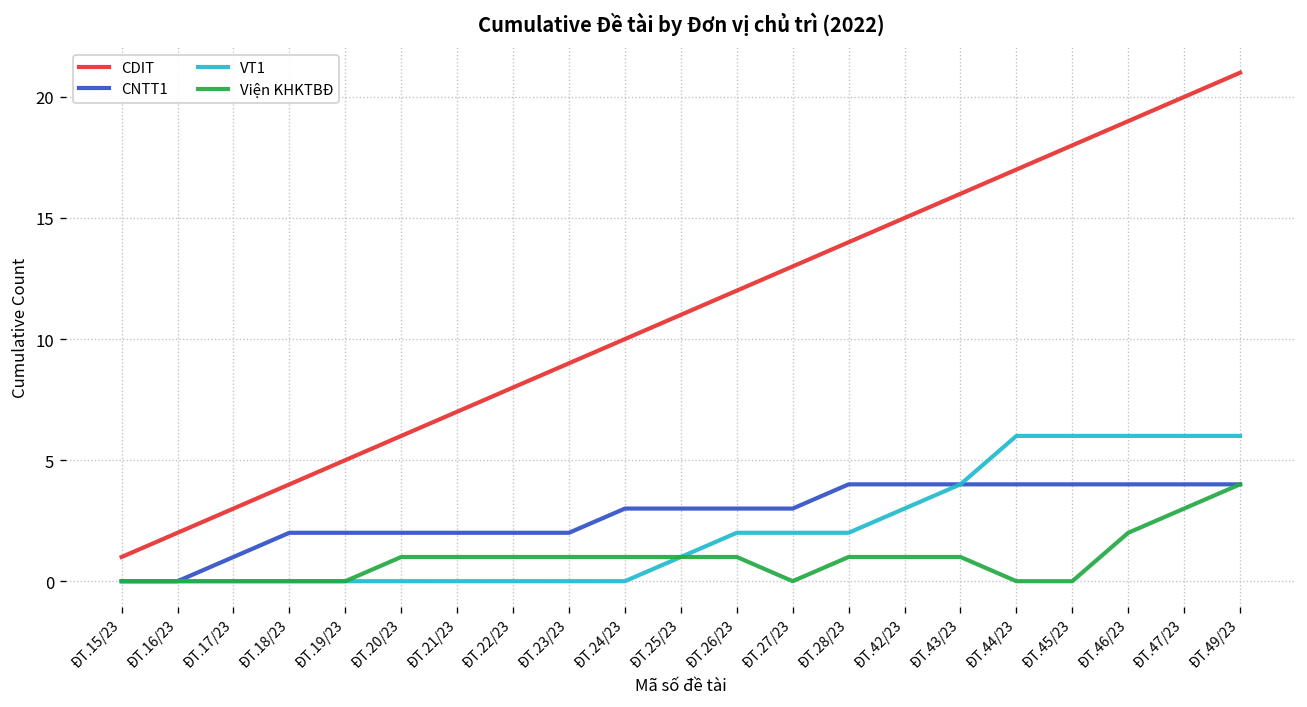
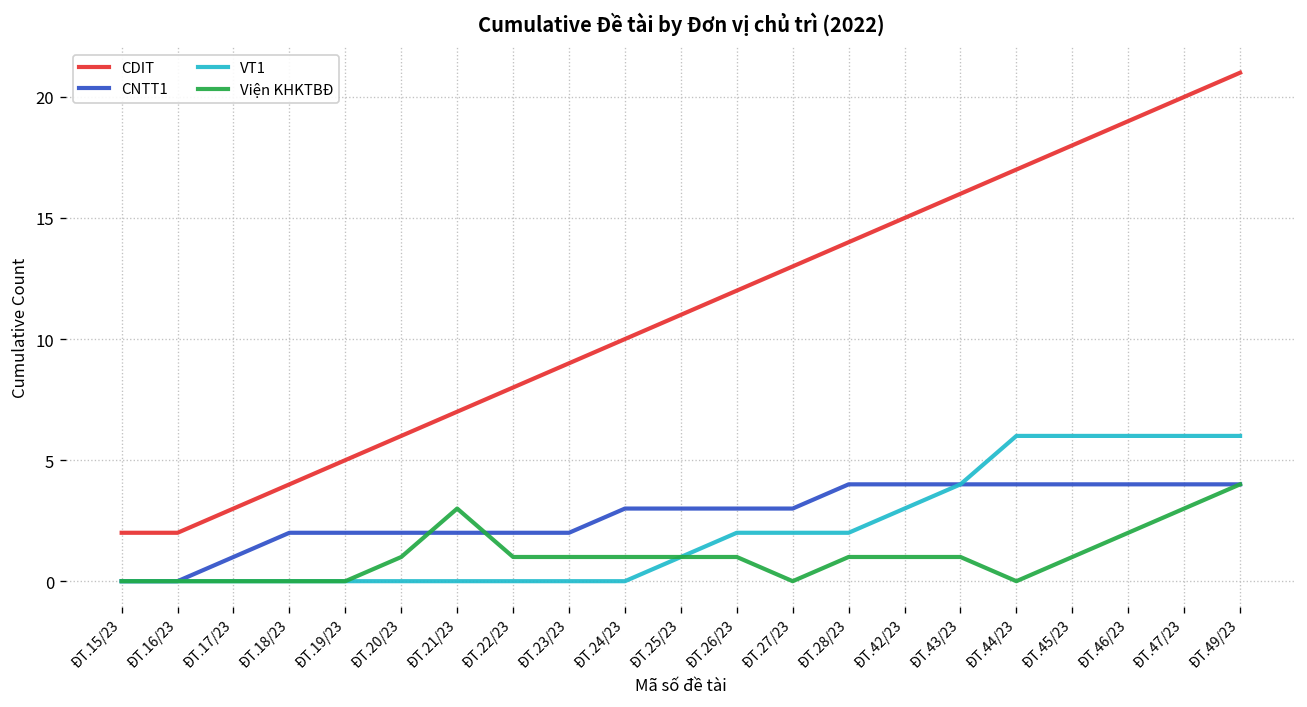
CDIT, ĐT.15/23: 1 -> 2
Viện KHKTBĐ, ĐT.21/23: 1 -> 3
Viện KHKTBĐ, ĐT.45/23: 0 -> 1
